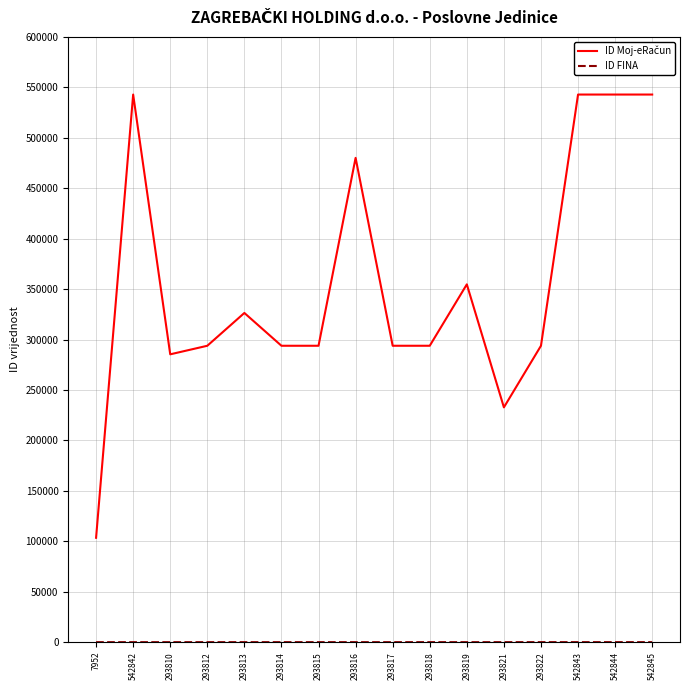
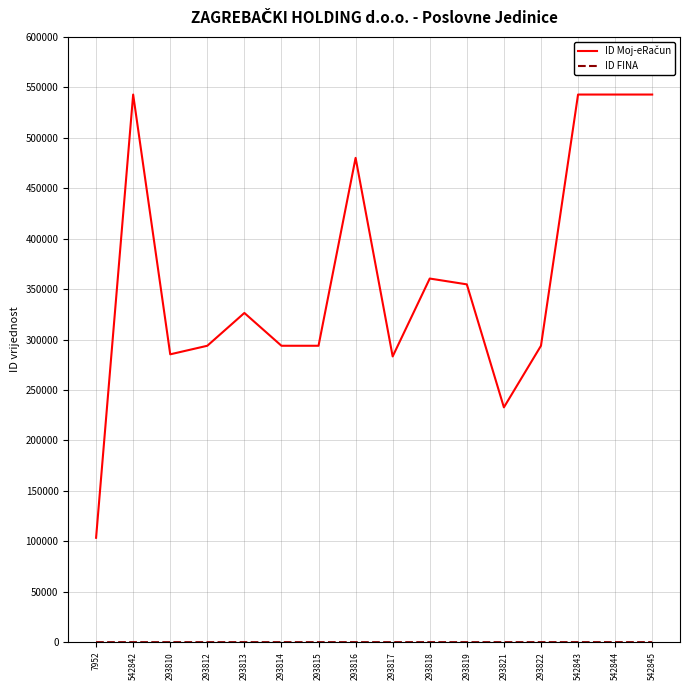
ID Moj-eRačun, 293817: 294000 -> 283000
ID Moj-eRačun, 293818: 294000 -> 360000
